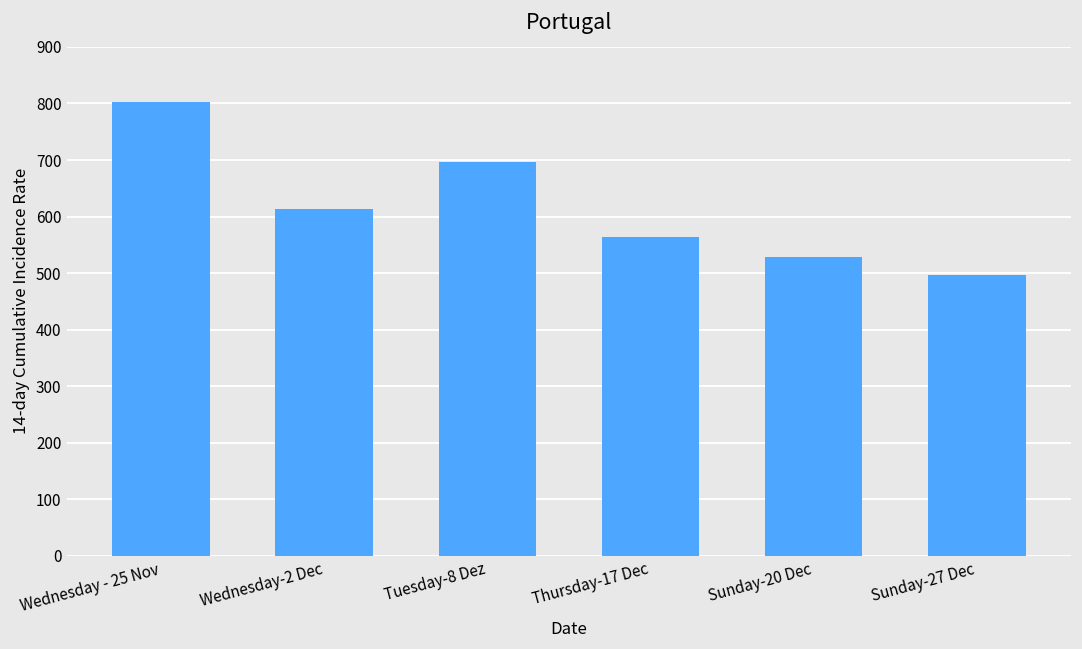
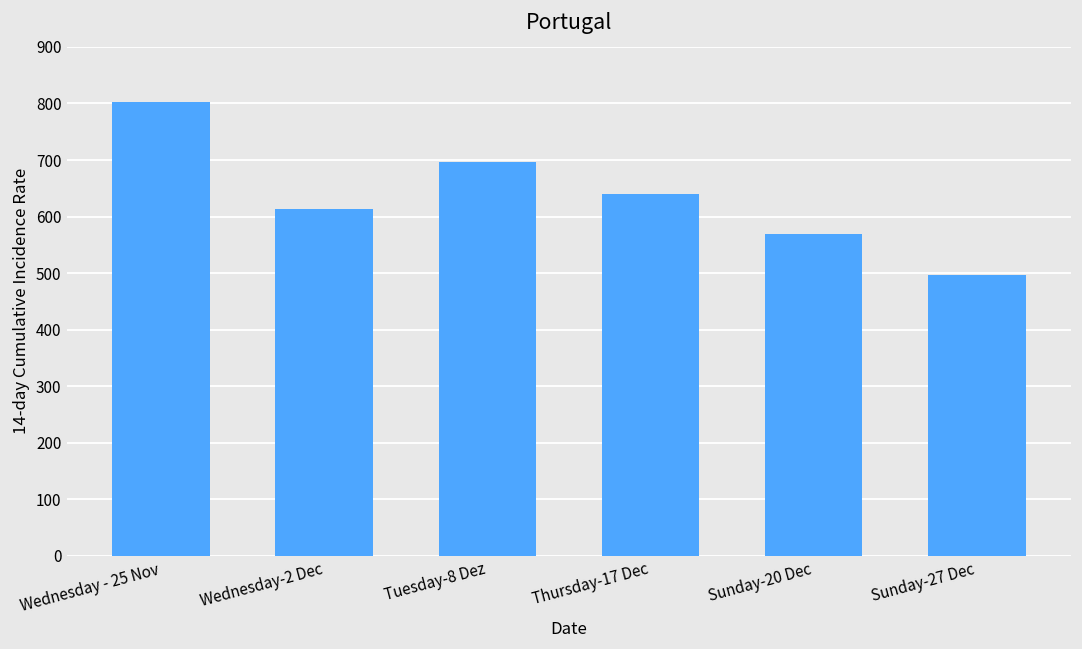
Thursday-17 Dec: 560 -> 640
Sunday-20 Dec: 530 -> 570
